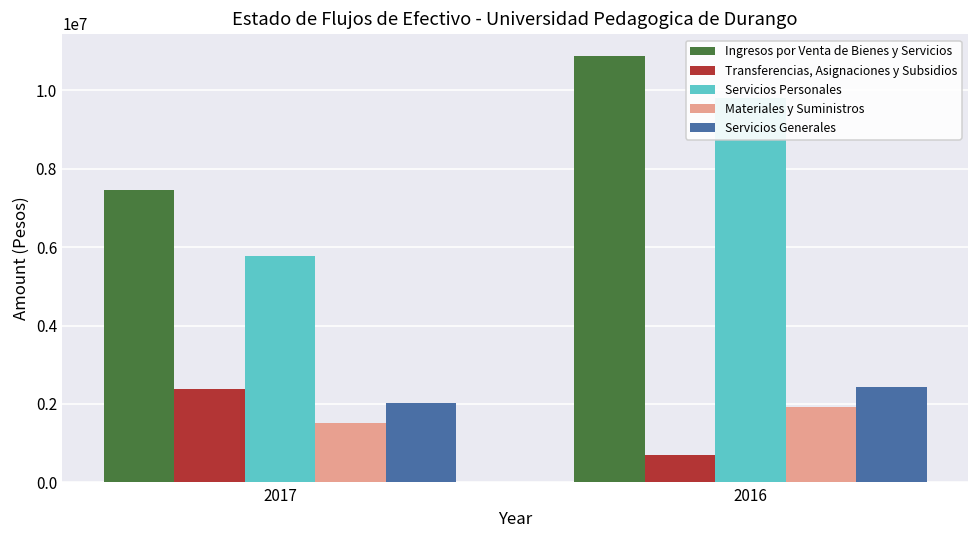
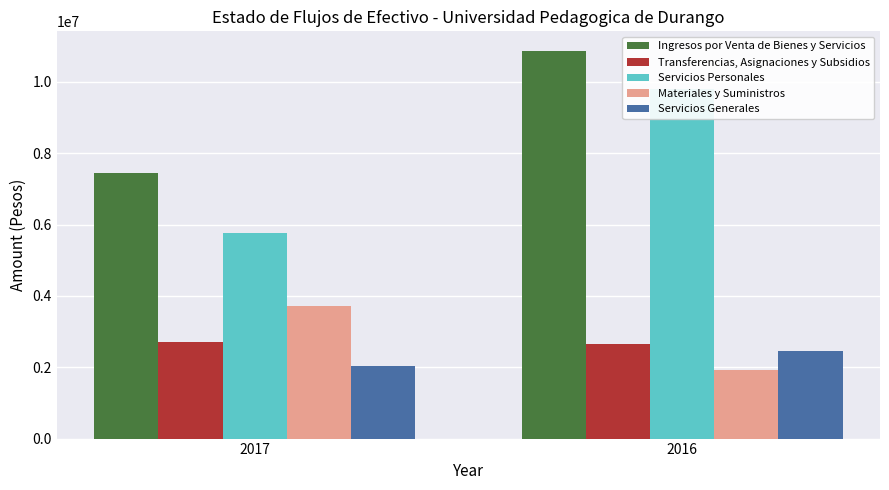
Transferencias, Asignaciones y Subsidios, 2017: 2400000 -> 2700000
Materiales y Suministros, 2017: 1500000 -> 3700000
Transferencias, Asignaciones y Subsidios, 2016: 700000 -> 2600000
